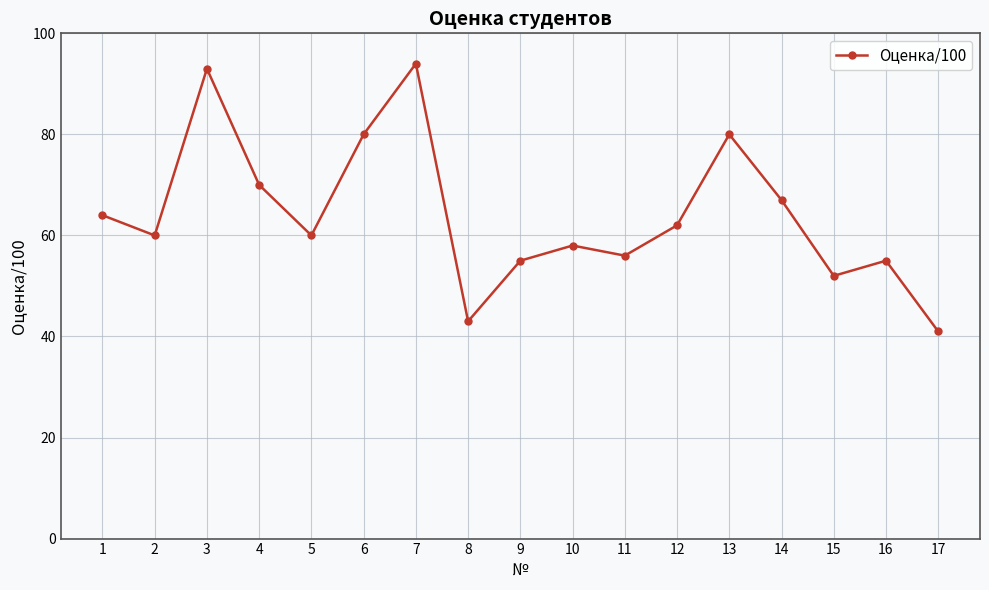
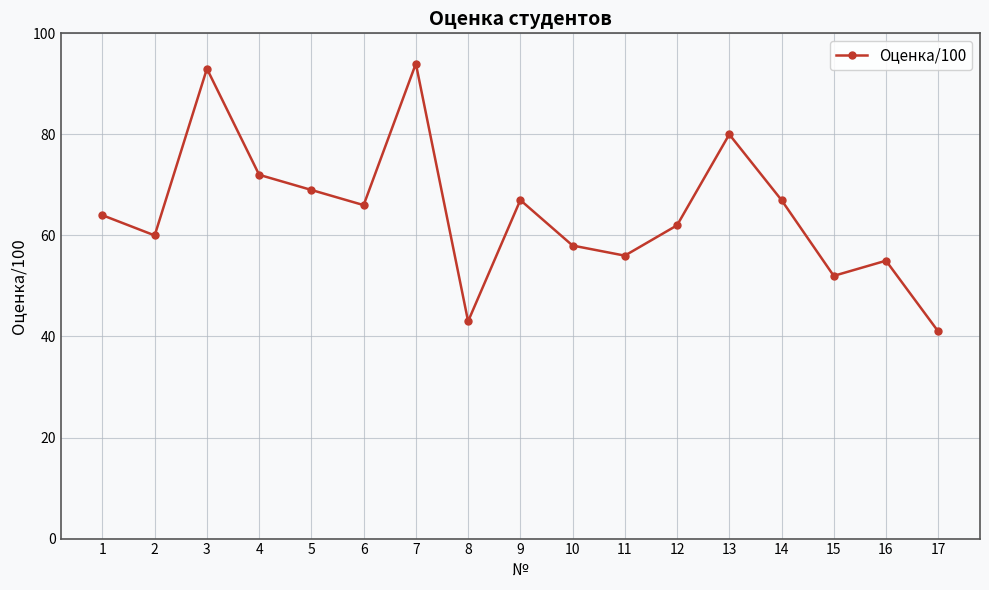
4: 70 -> 72
5: 60 -> 69
6: 80 -> 66
9: 55 -> 67
